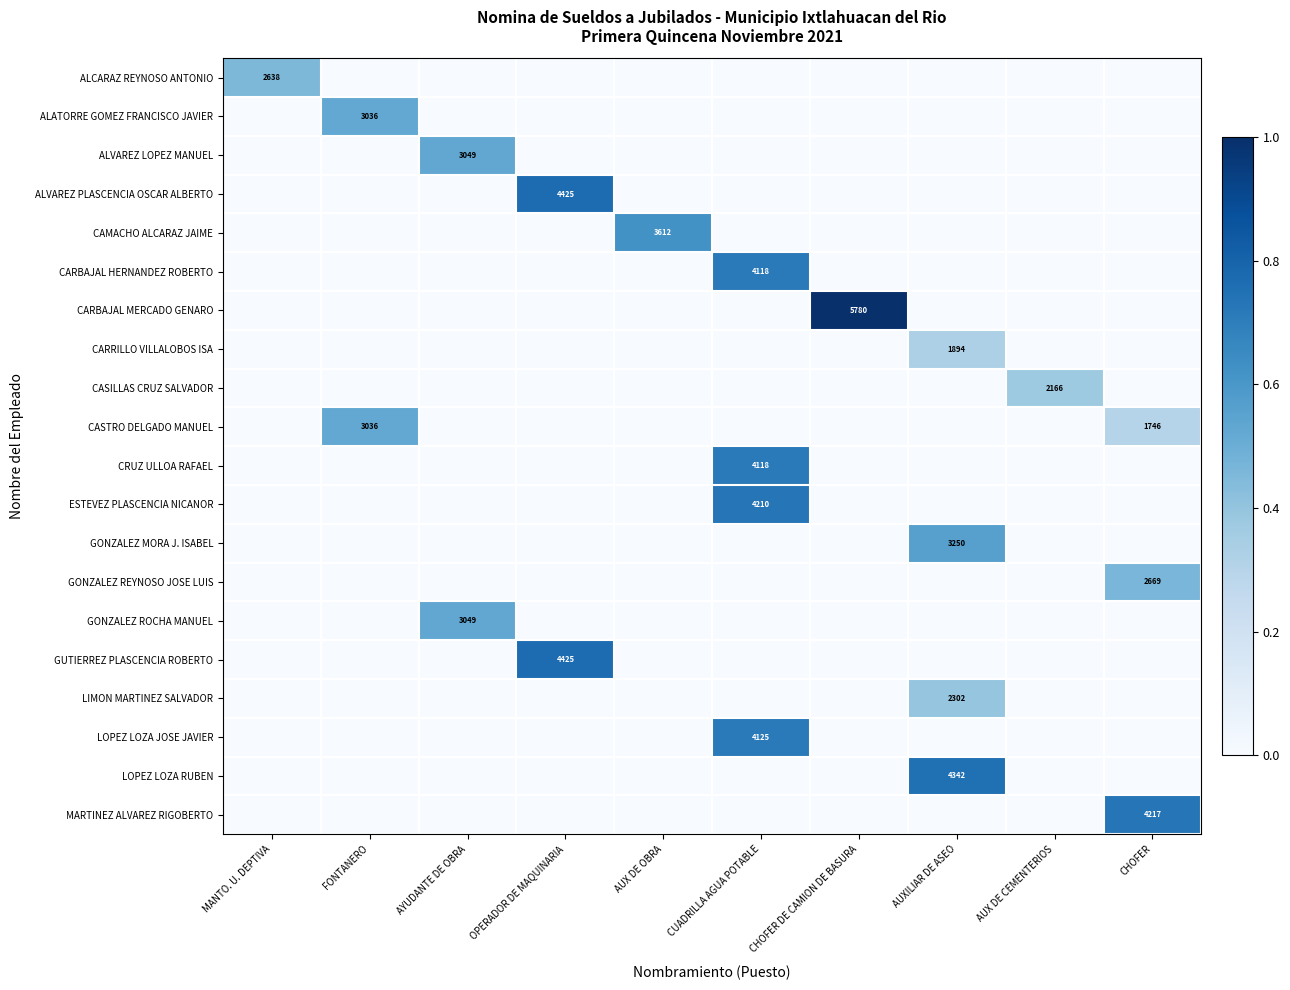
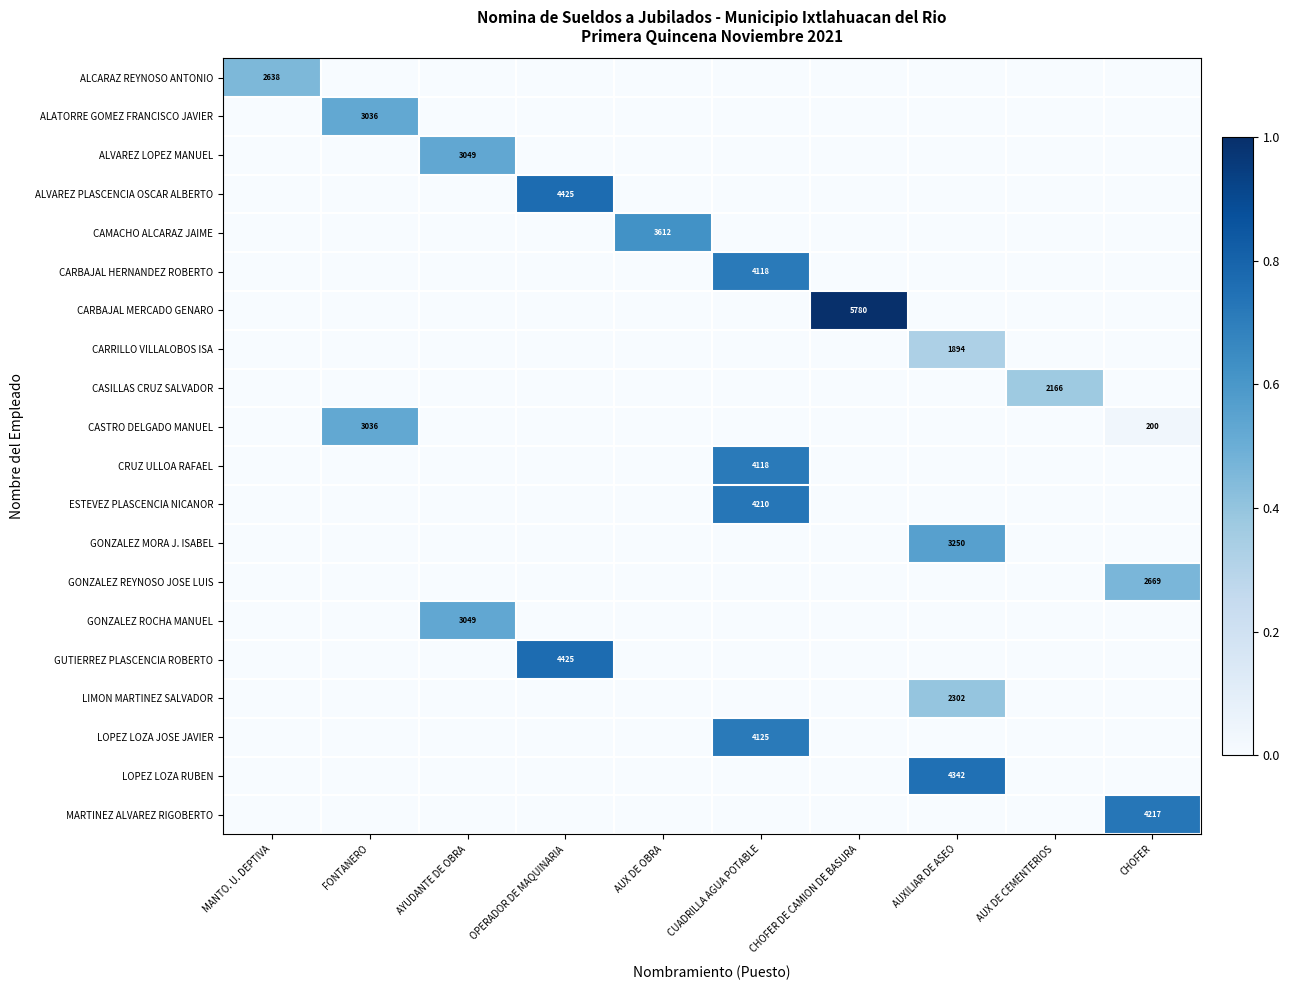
CASTRO DELGADO MANUEL, CHOFER: 1746 -> 200
